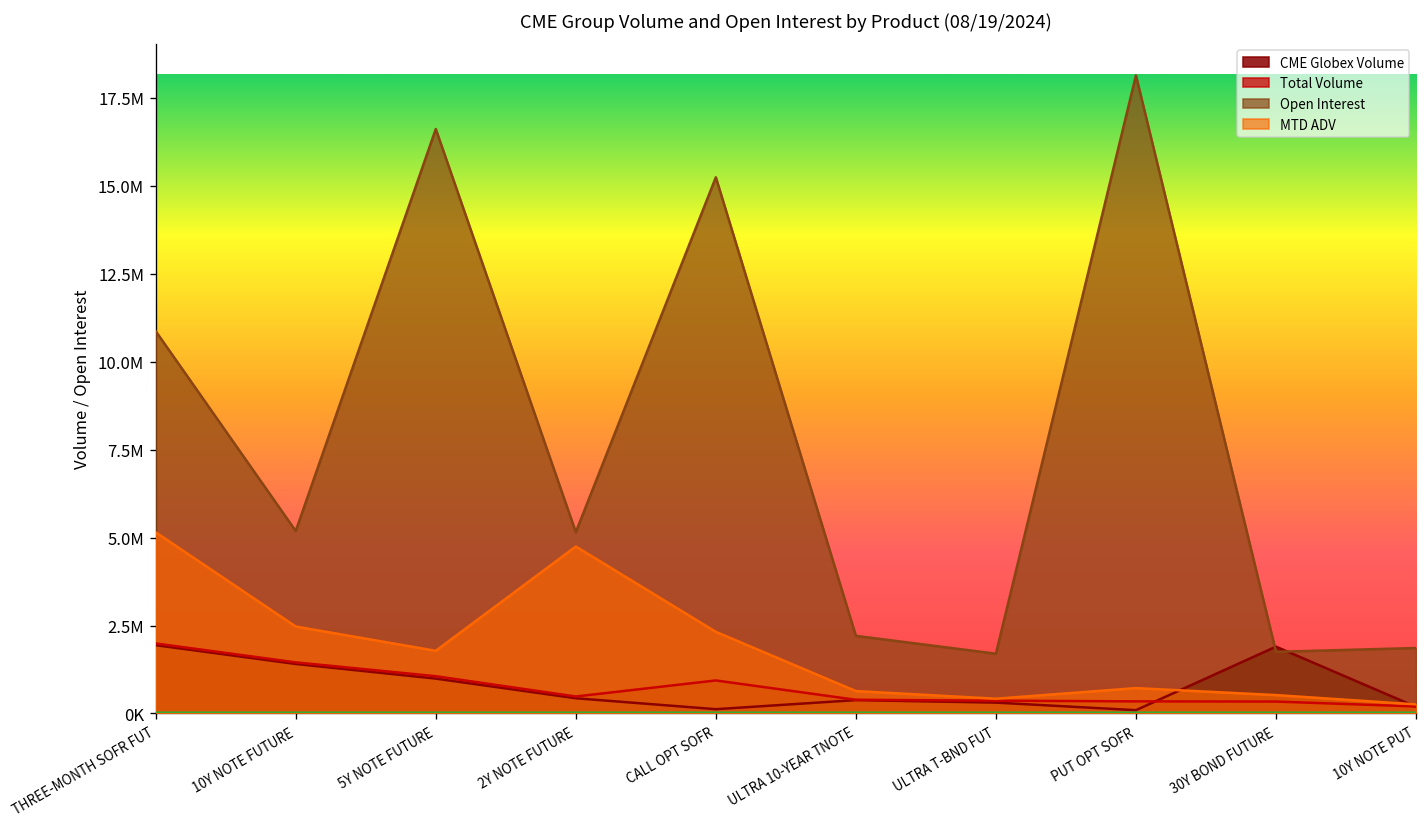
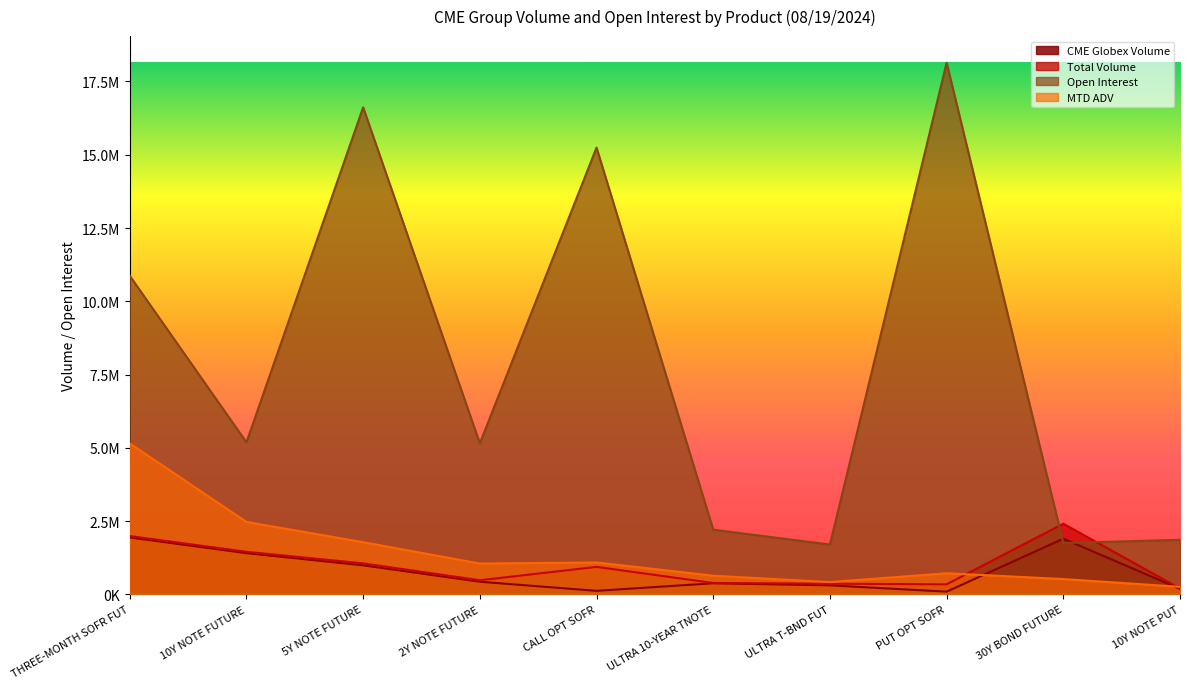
MTD ADV, 2Y NOTE FUTURE: 4700000 -> 1100000
MTD ADV, CALL OPT SOFR: 2300000 -> 1100000
Total Volume, 30Y BOND FUTURE: 300000 -> 2400000
